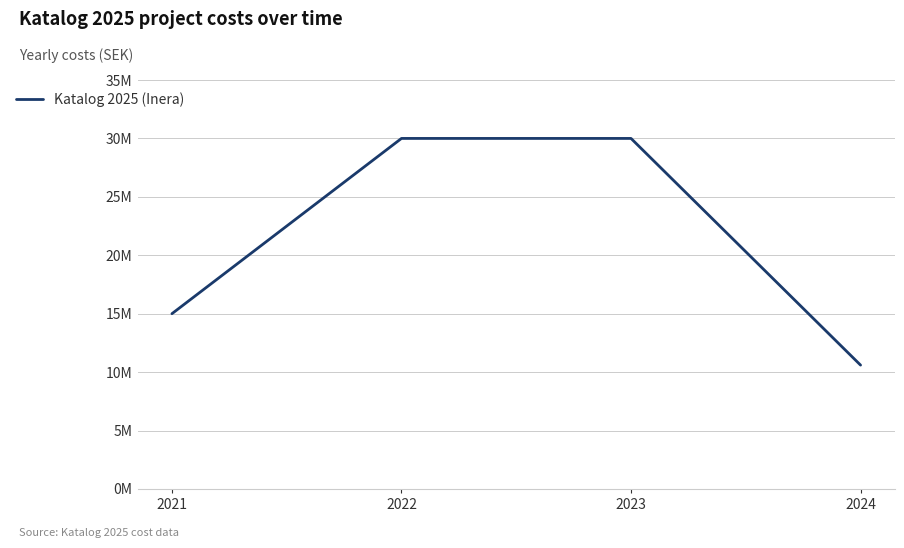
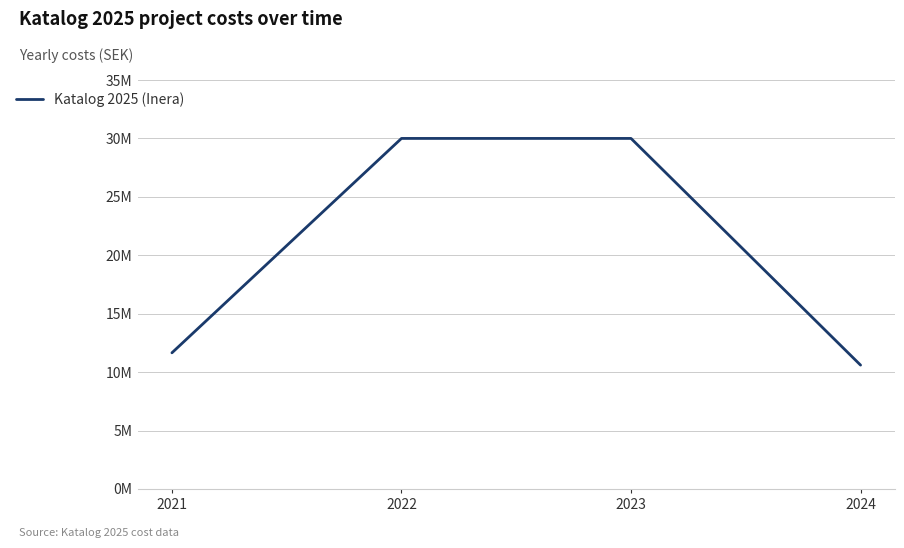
2021: 15000000 -> 11700000
